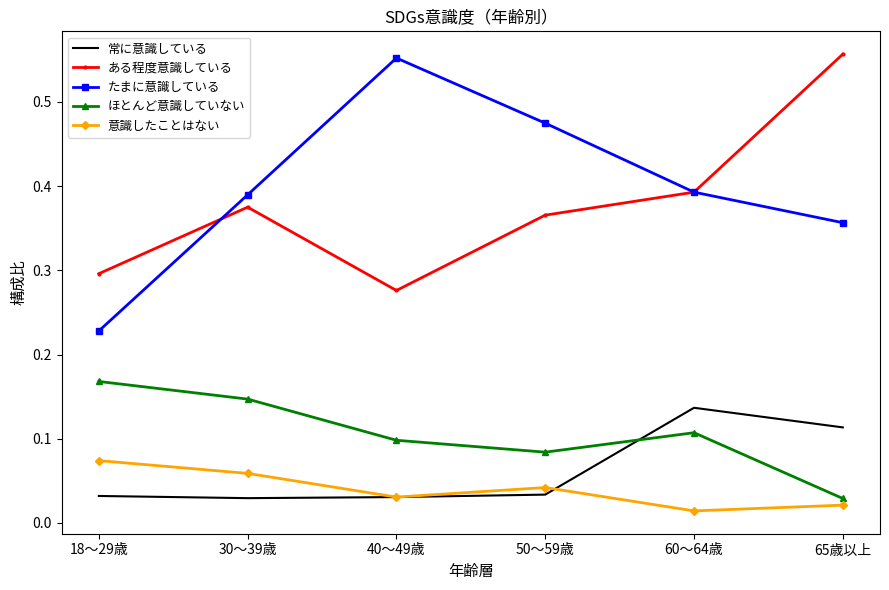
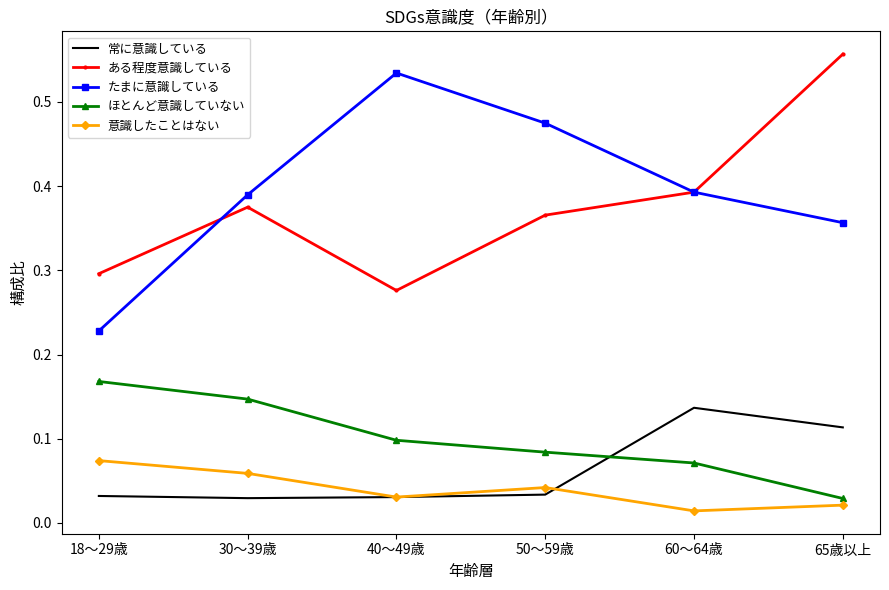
たまに意識している, 40～49歳: 0.55 -> 0.53
ほとんど意識していない, 60～64歳: 0.11 -> 0.07
